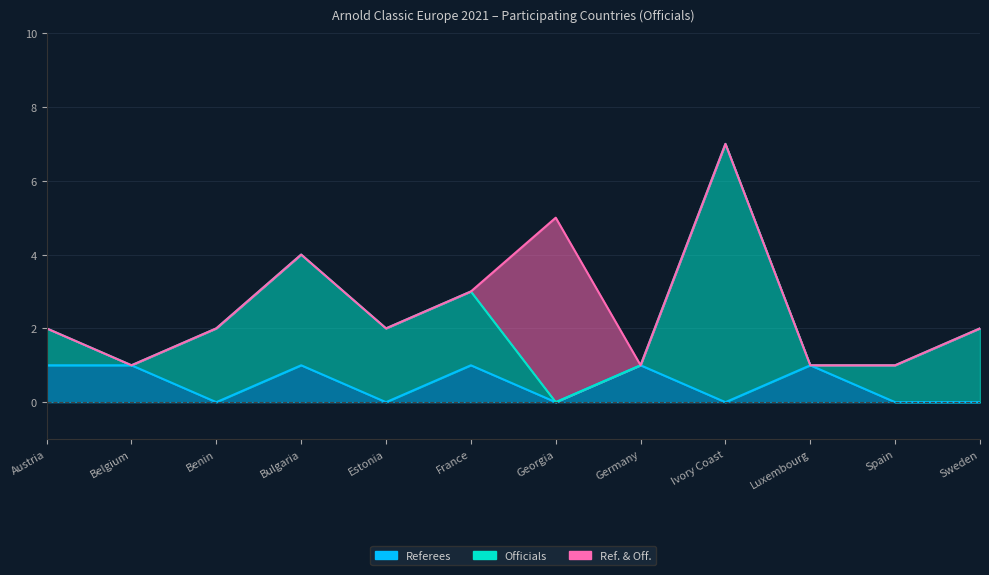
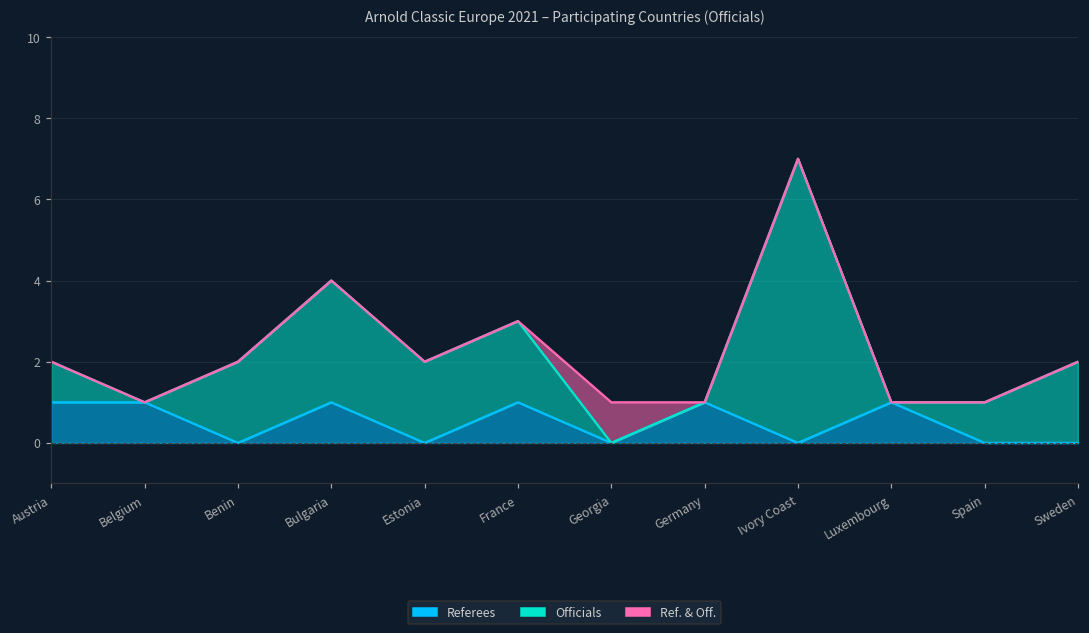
Ref. & Off., Georgia: 5 -> 1
